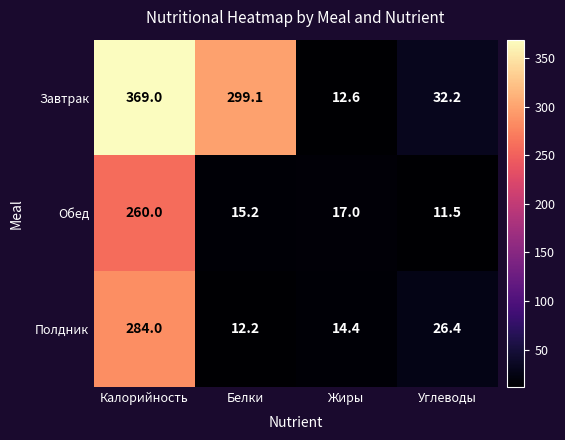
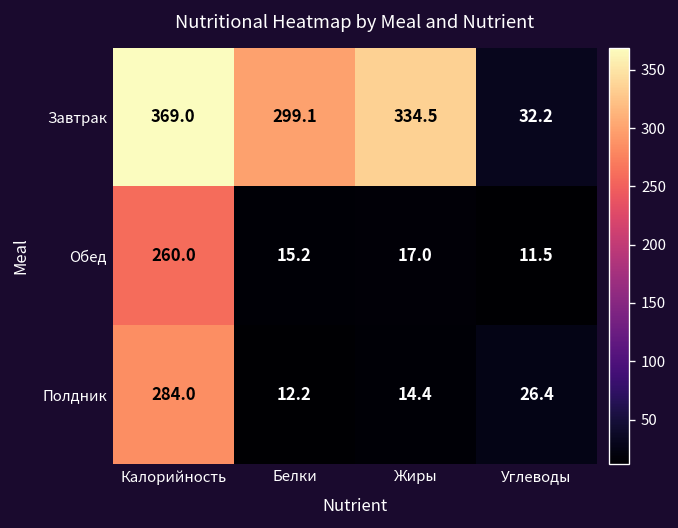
Завтрак, Жиры: 12.6 -> 334.5
